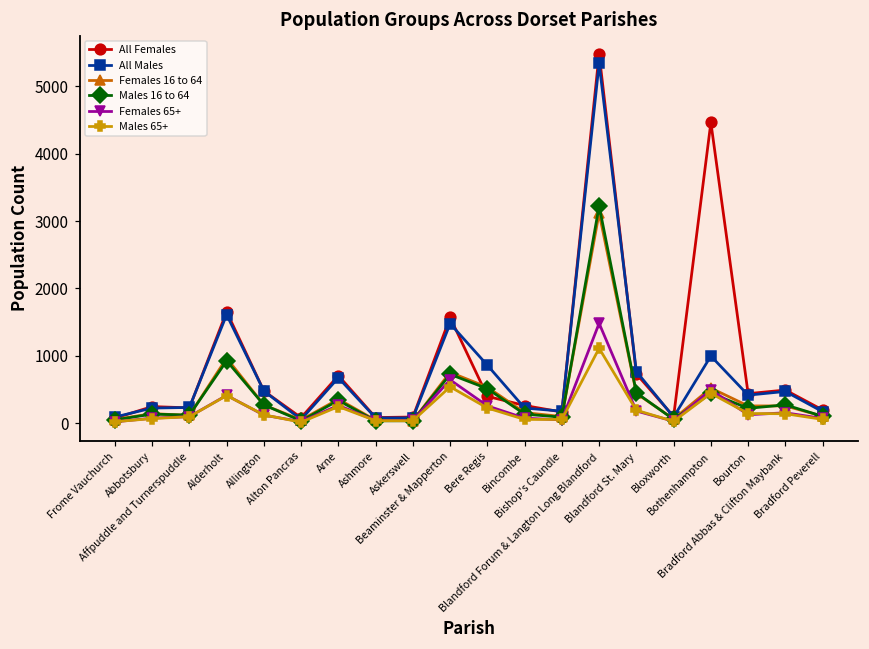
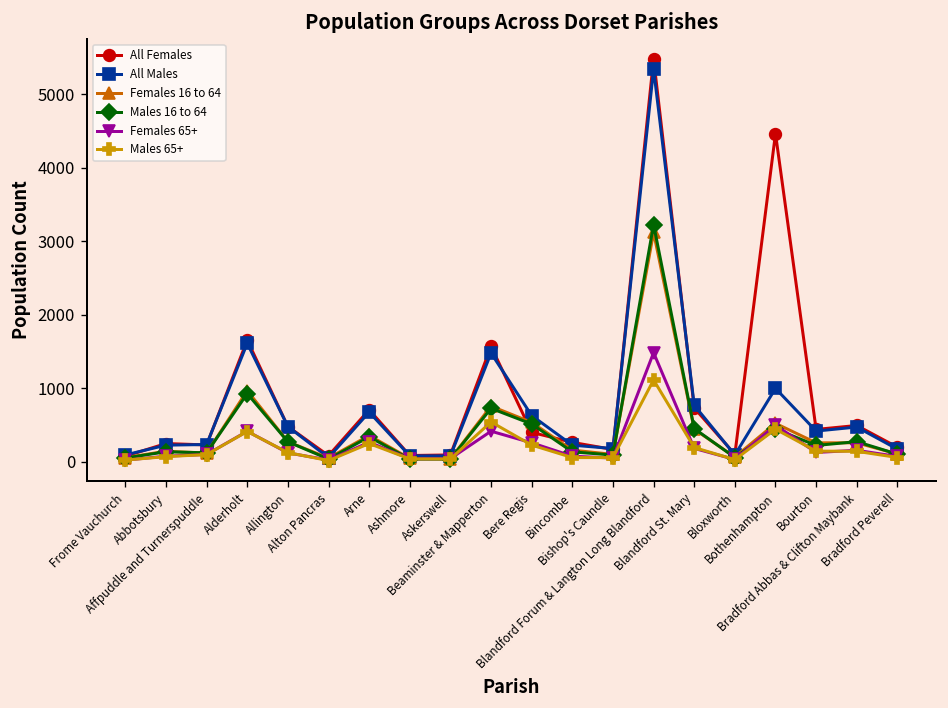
Females 65+, Beaminster & Mapperton: 600 -> 400
All Males, Bere Regis: 900 -> 600
